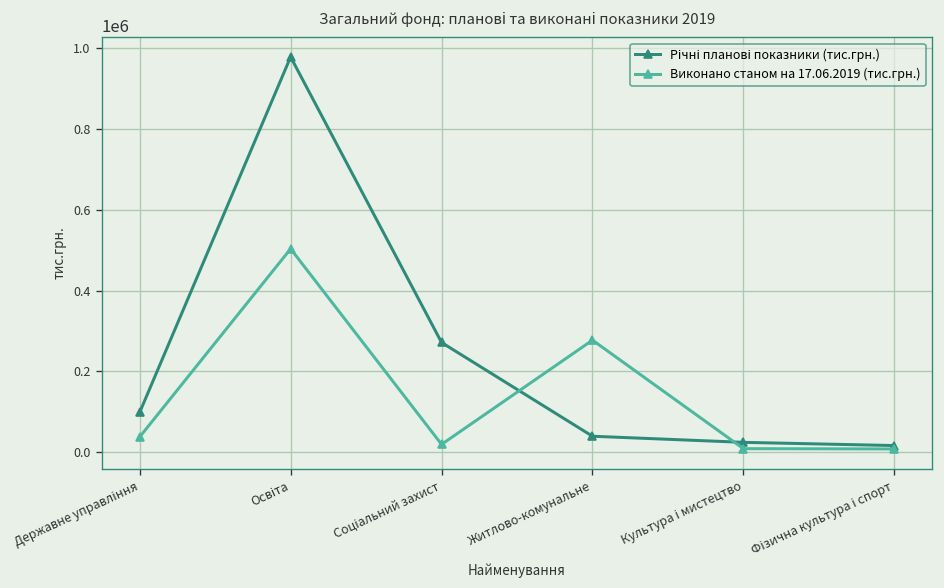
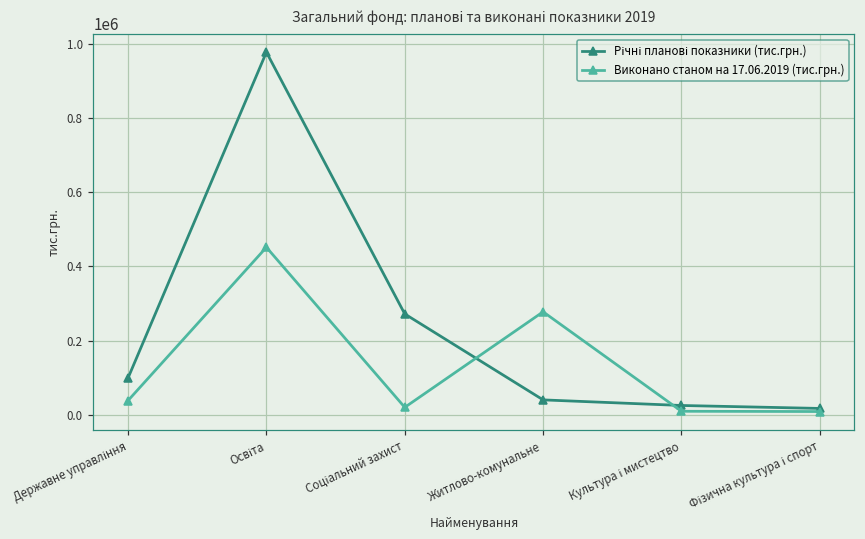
Виконано станом на 17.06.2019 (тис.грн.), Освіта: 500000 -> 450000
